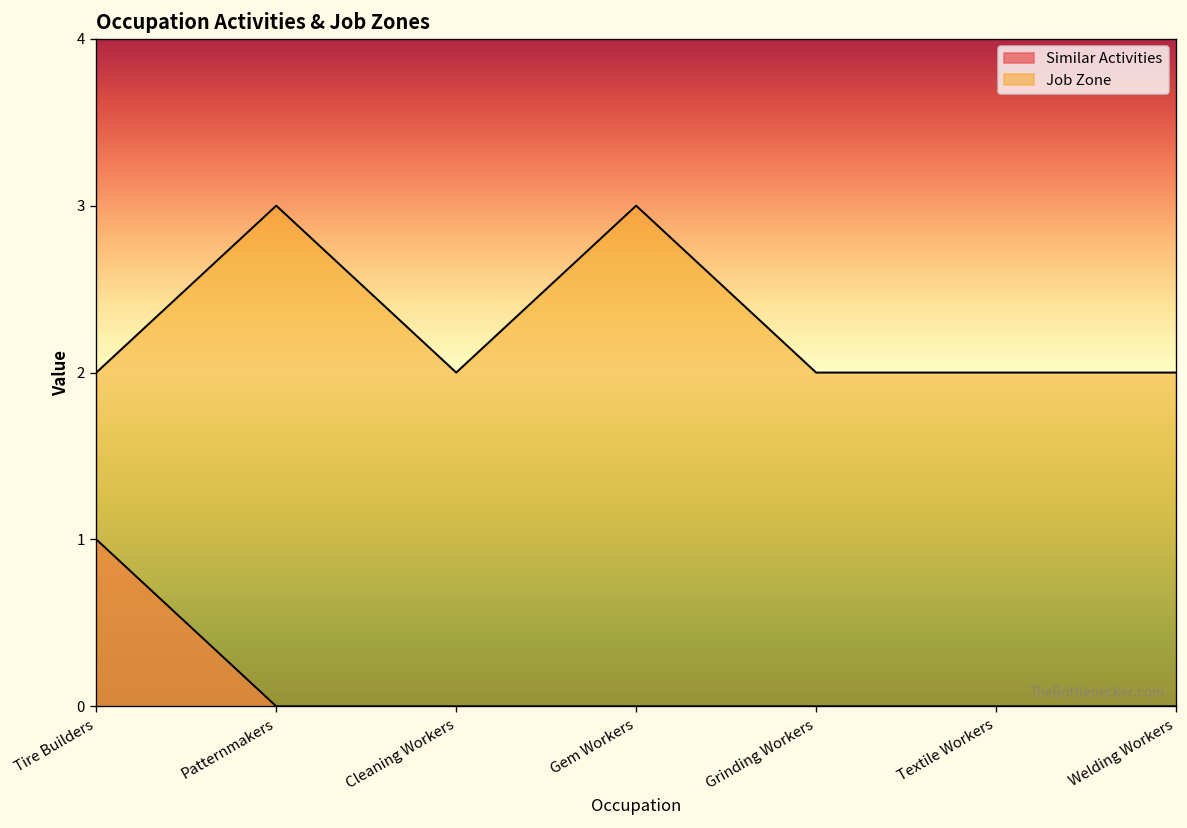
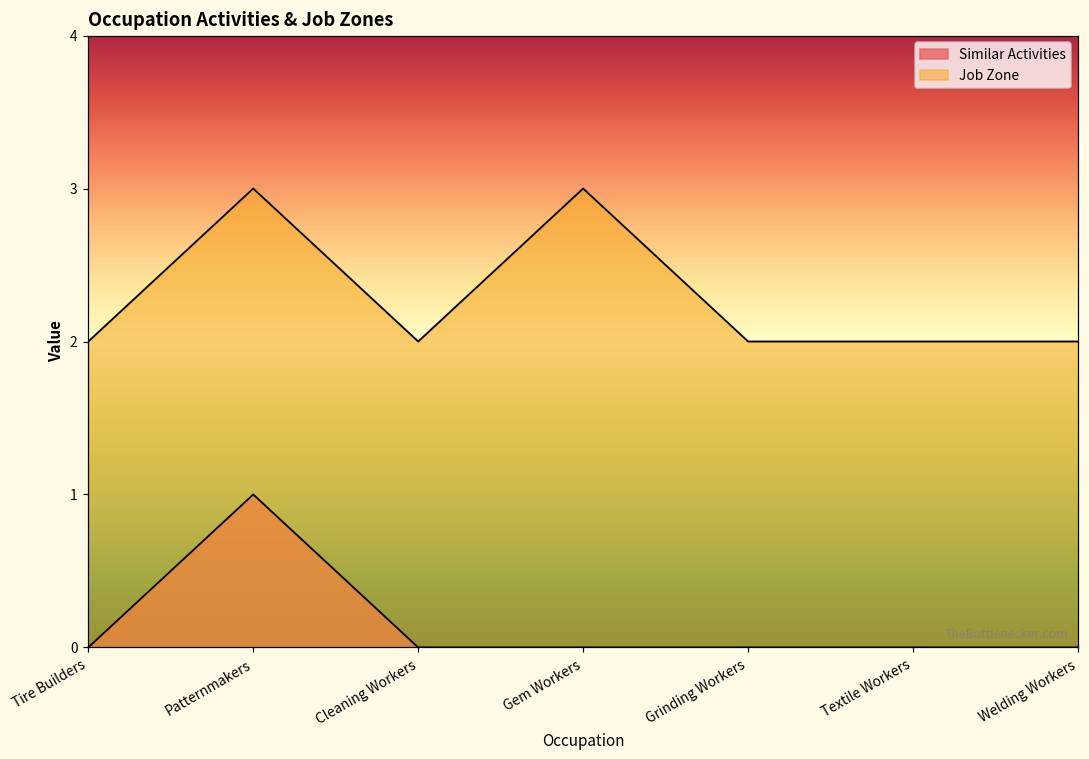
Similar Activities, Tire Builders: 1 -> 0
Similar Activities, Patternmakers: 0 -> 1
